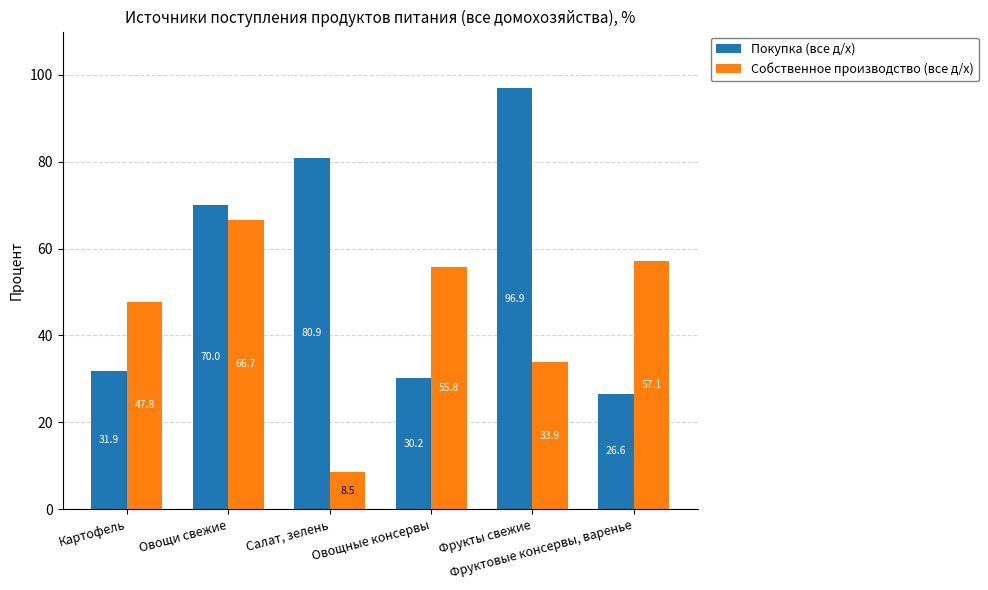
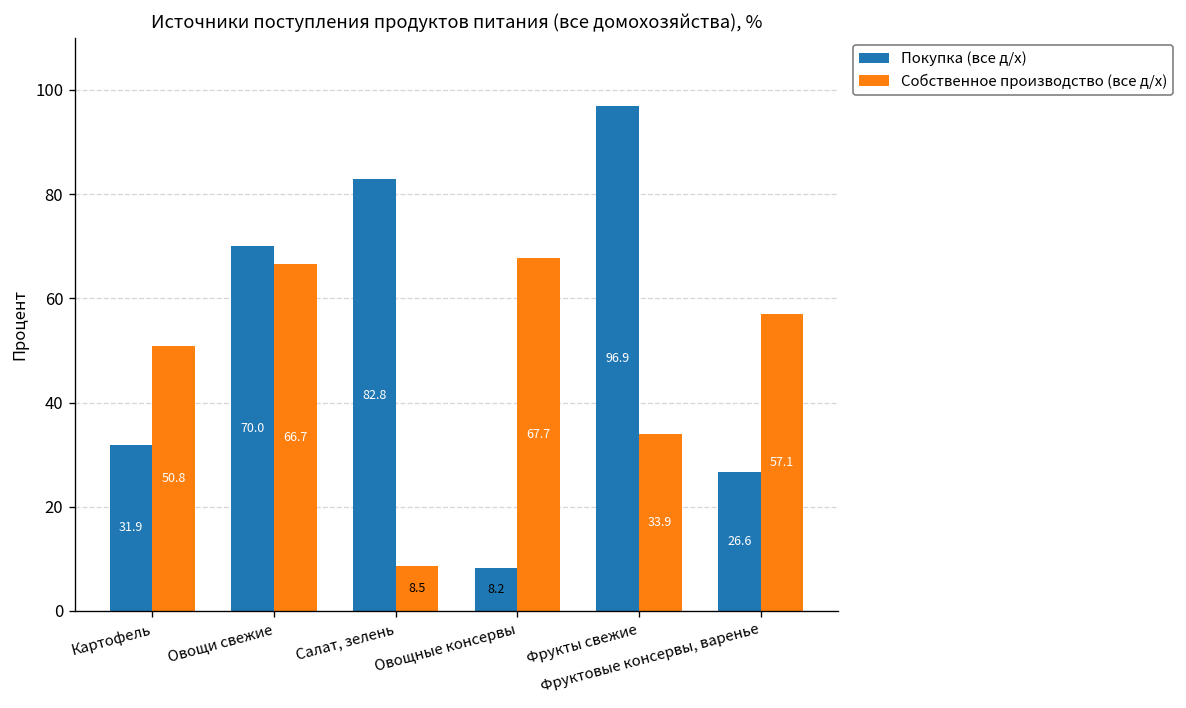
Собственное производство (все д/х), Картофель: 47.8 -> 50.8
Покупка (все д/х), Салат, зелень: 80.9 -> 82.8
Покупка (все д/х), Овощные консервы: 30.2 -> 8.2
Собственное производство (все д/х), Овощные консервы: 55.8 -> 67.7
